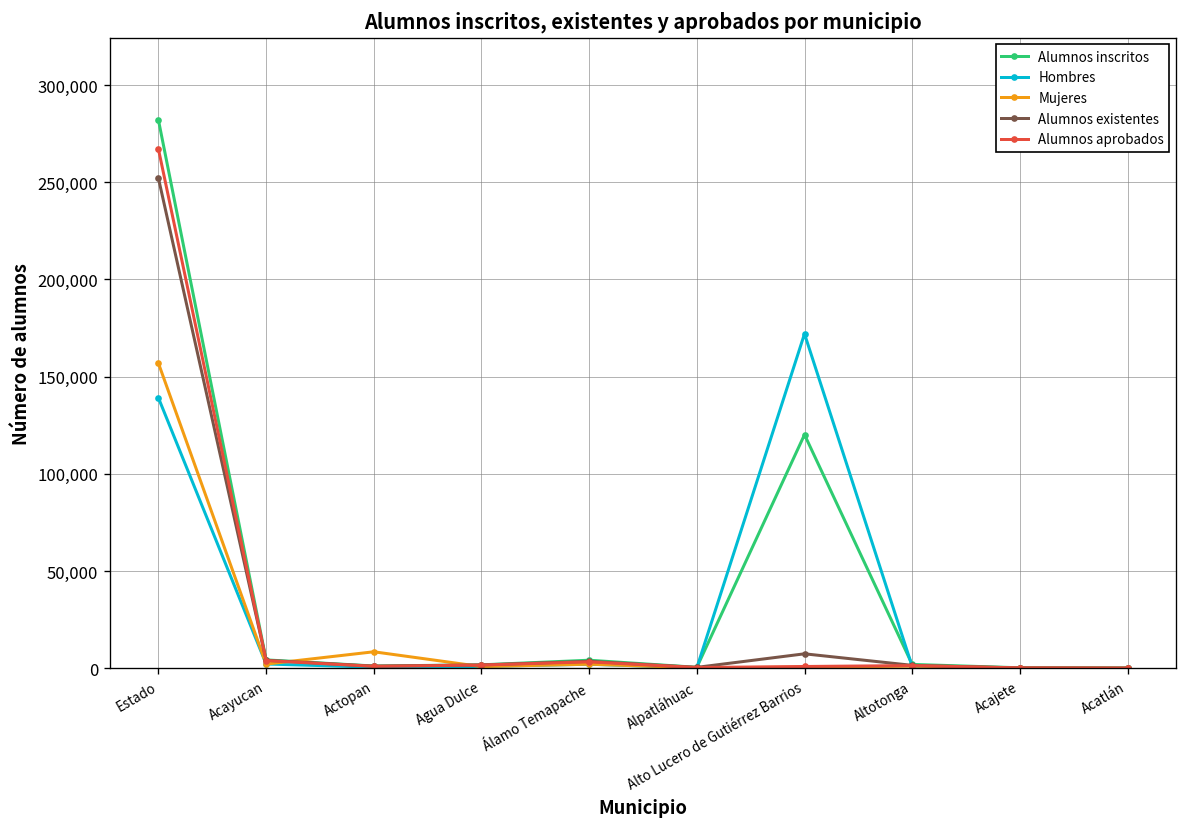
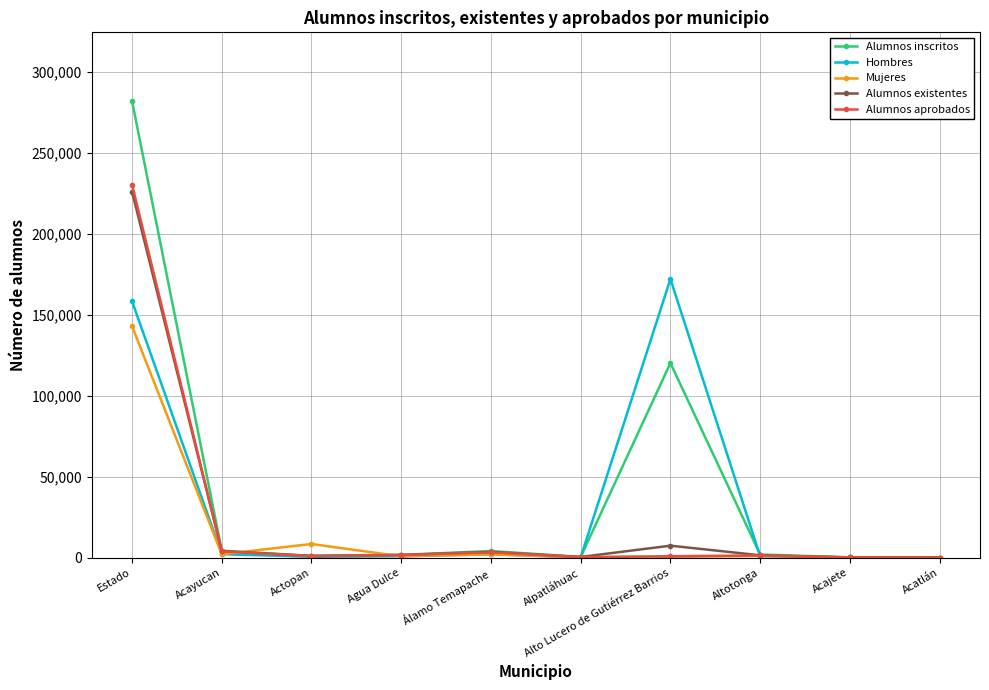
Hombres, Estado: 139,000 -> 158,000
Mujeres, Estado: 157,000 -> 143,000
Alumnos existentes, Estado: 252,000 -> 226,000
Alumnos aprobados, Estado: 267,000 -> 230,000
